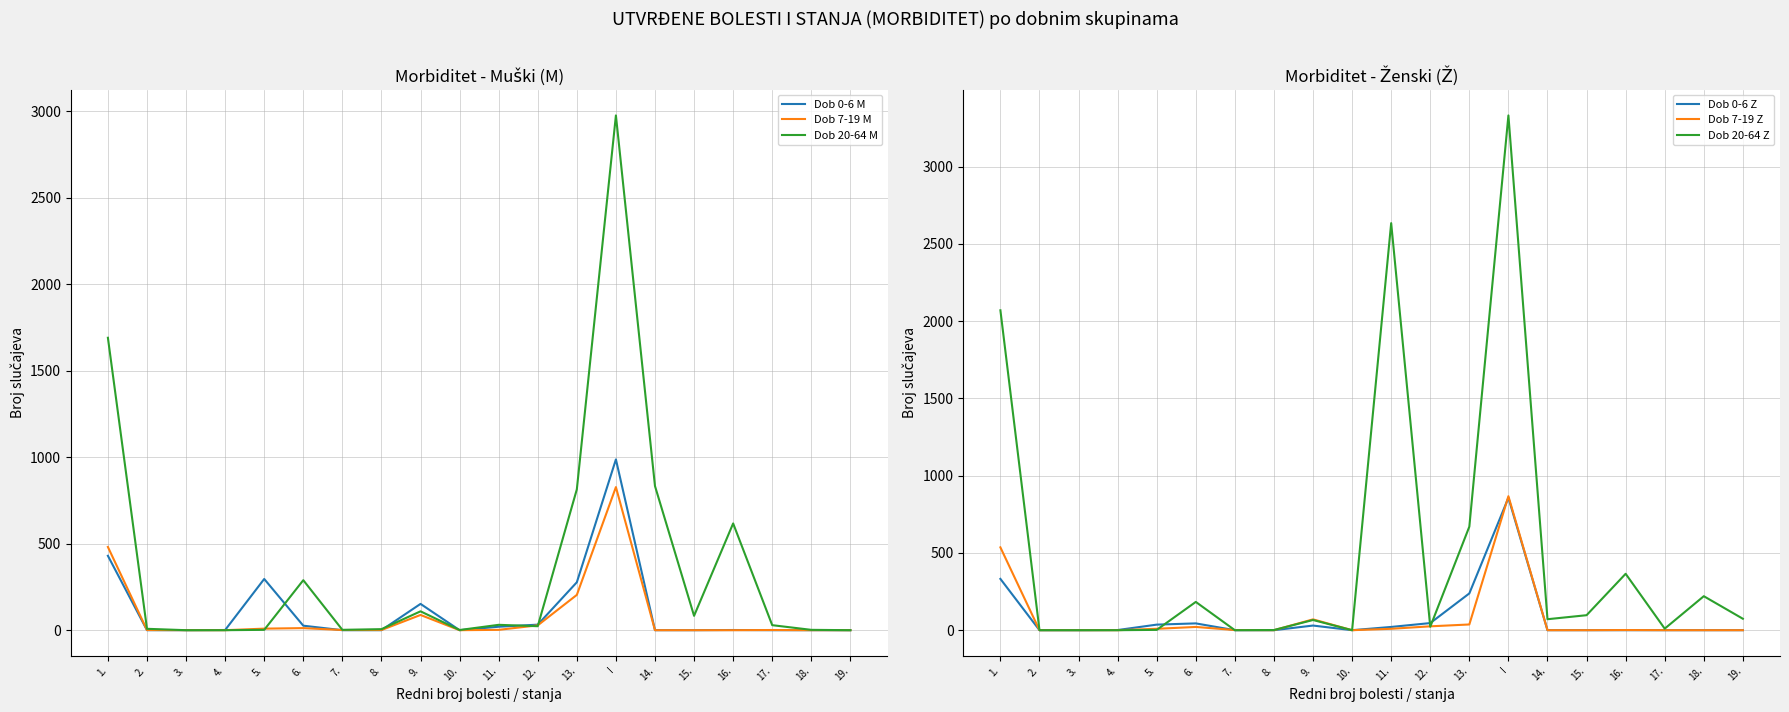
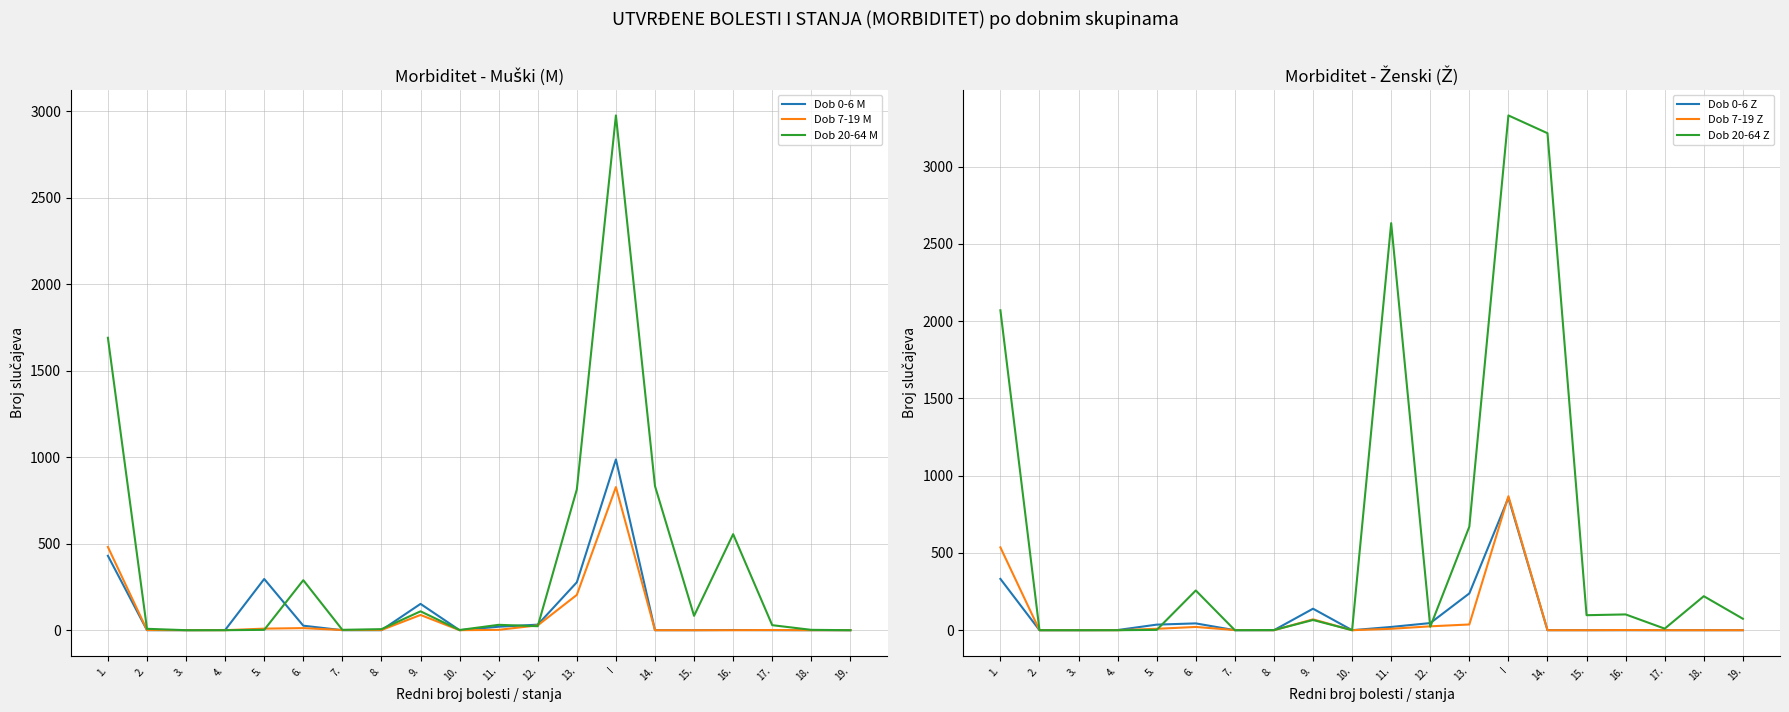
Morbiditet - Muški (M), Dob 20-64 M, 16.: 620 -> 560
Morbiditet - Ženski (Ž), Dob 20-64 Z, 6.: 180 -> 260
Morbiditet - Ženski (Ž), Dob 0-6 Z, 9.: 30 -> 140
Morbiditet - Ženski (Ž), Dob 20-64 Z, 14.: 70 -> 3220
Morbiditet - Ženski (Ž), Dob 20-64 Z, 16.: 370 -> 100
